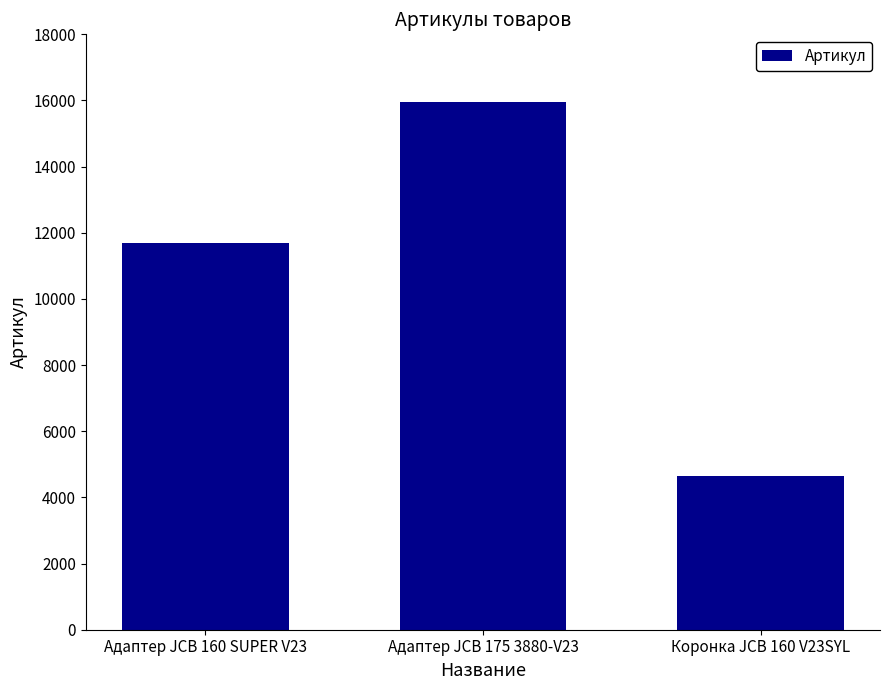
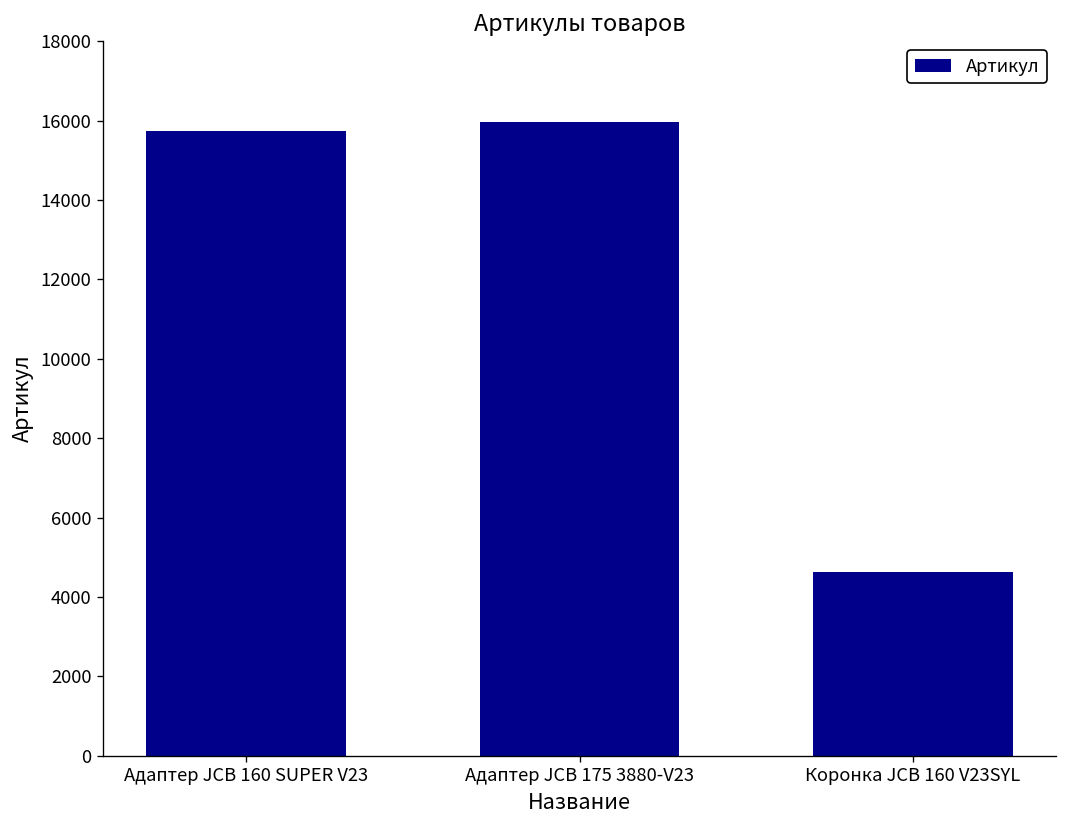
Адаптер JCB 160 SUPER V23: 11700 -> 15700
